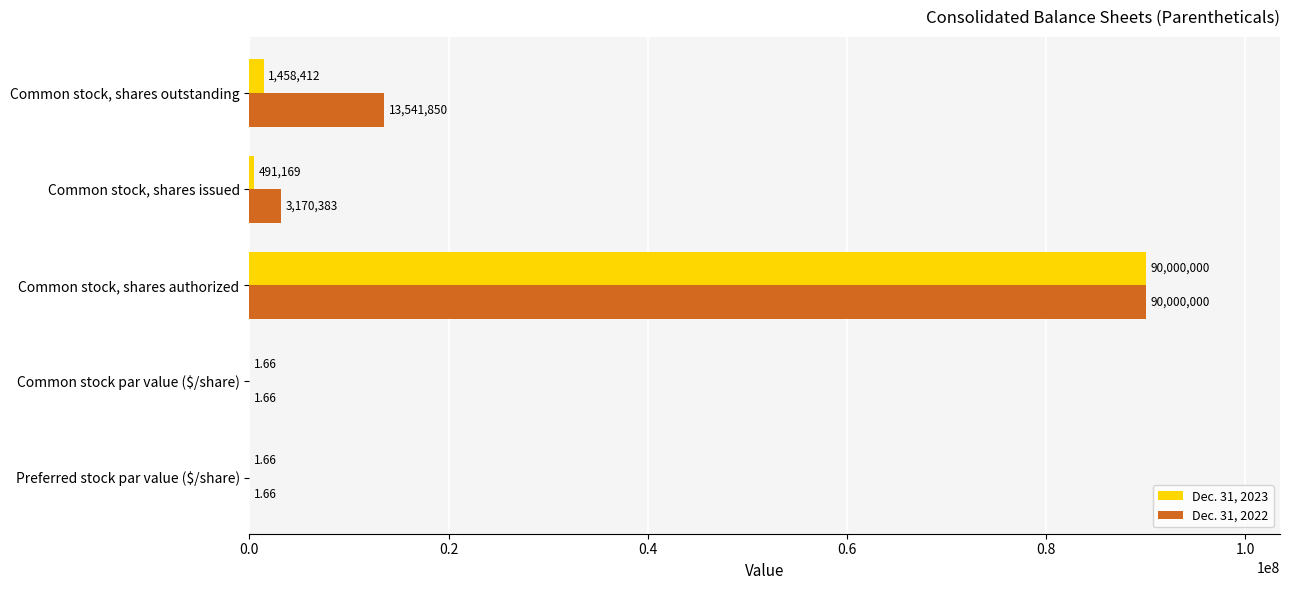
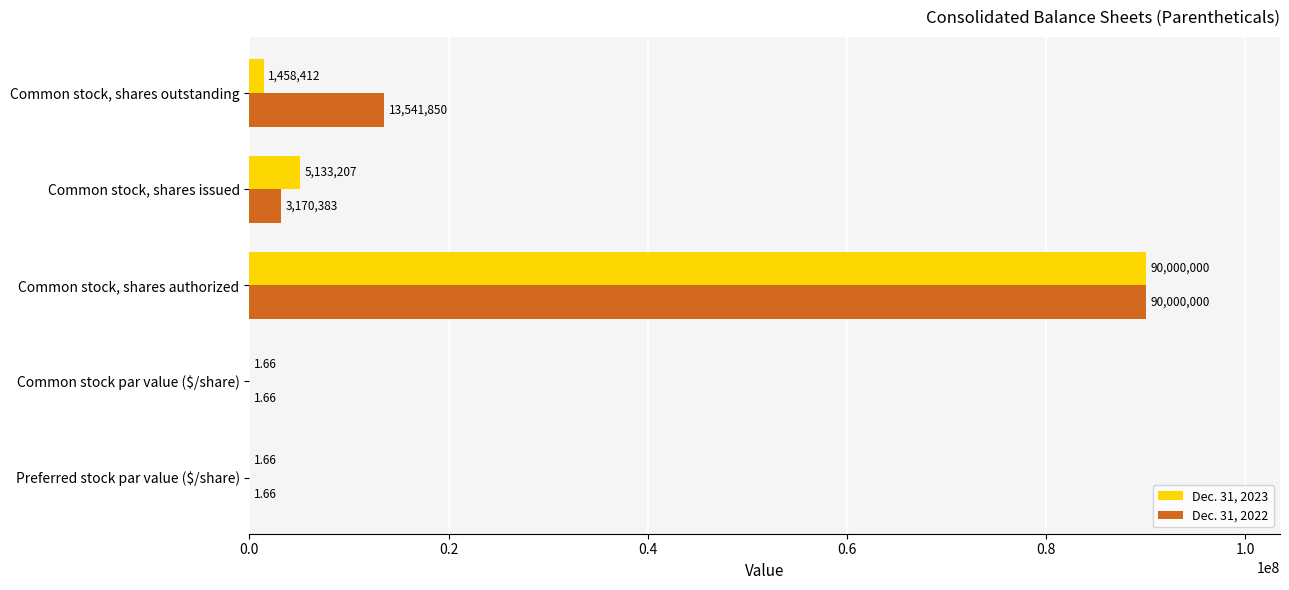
Dec. 31, 2023, Common stock, shares issued: 491,169 -> 5,133,207
